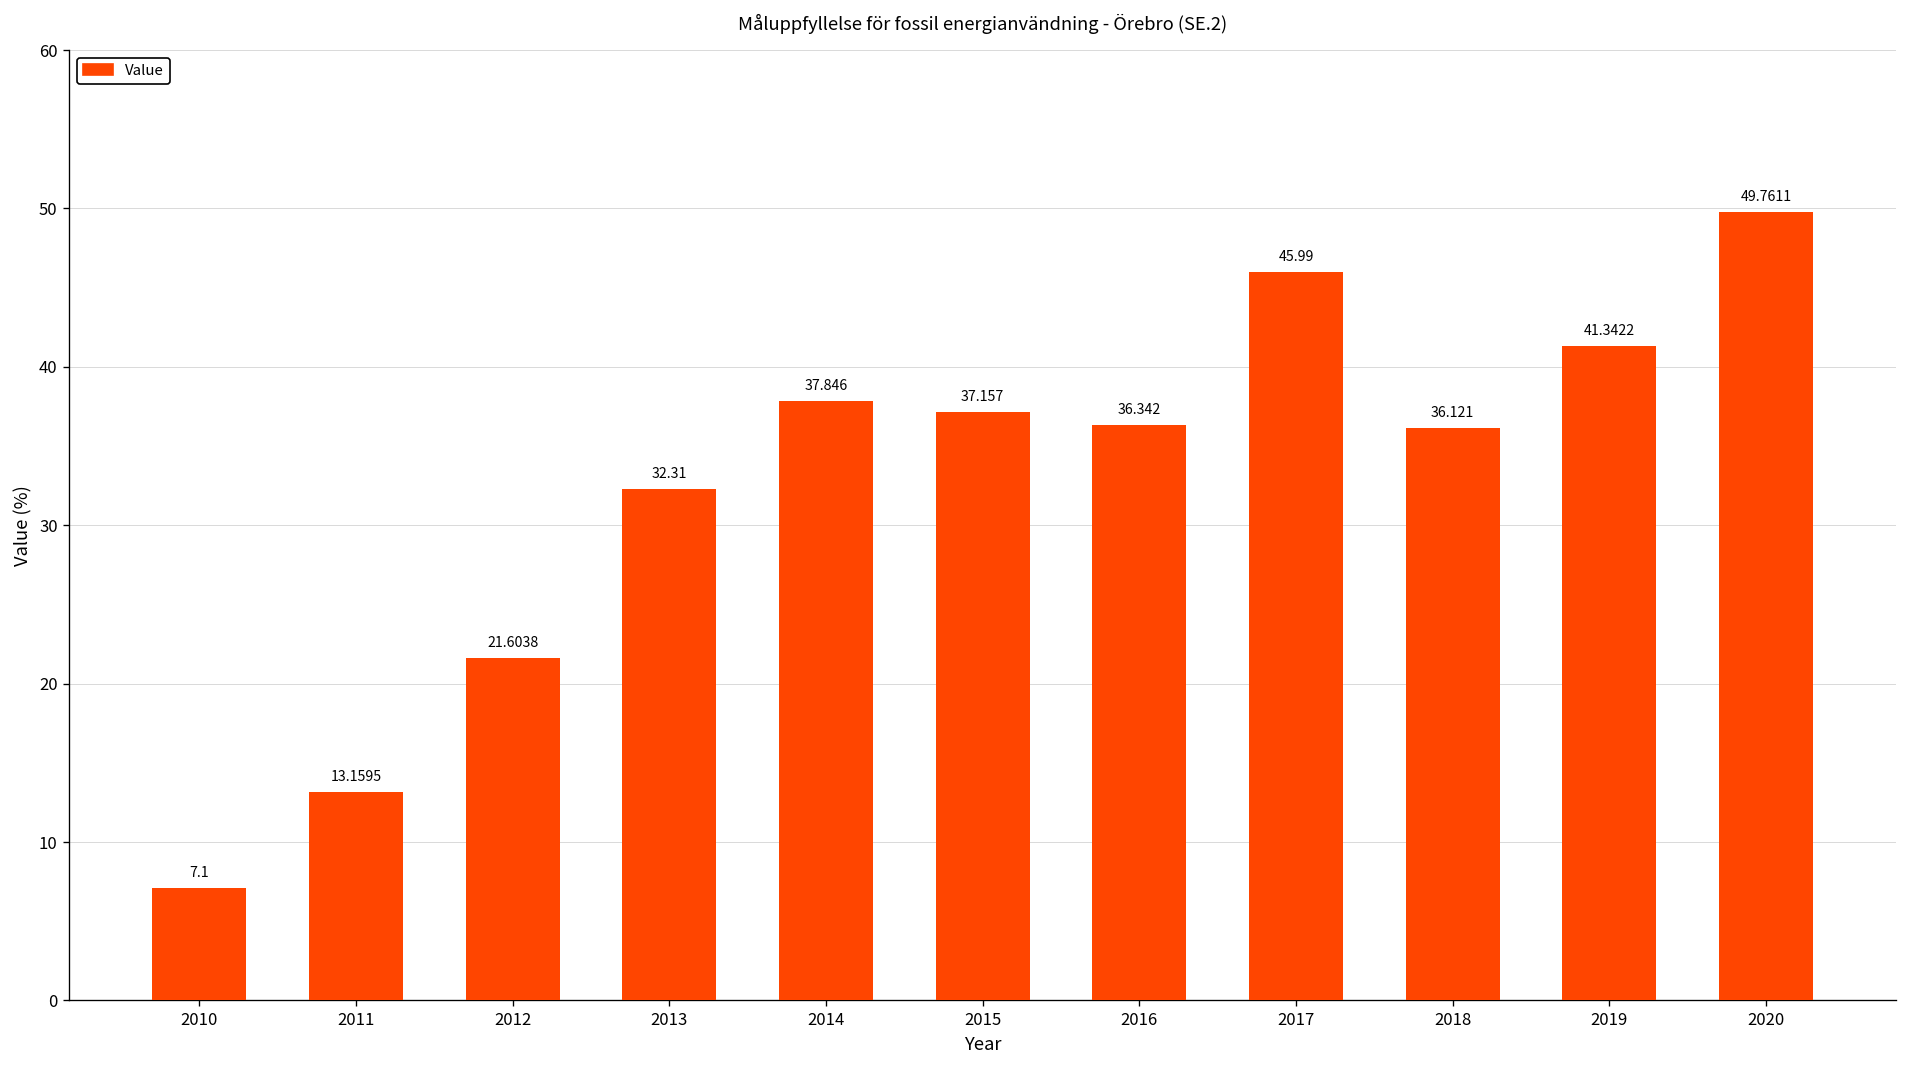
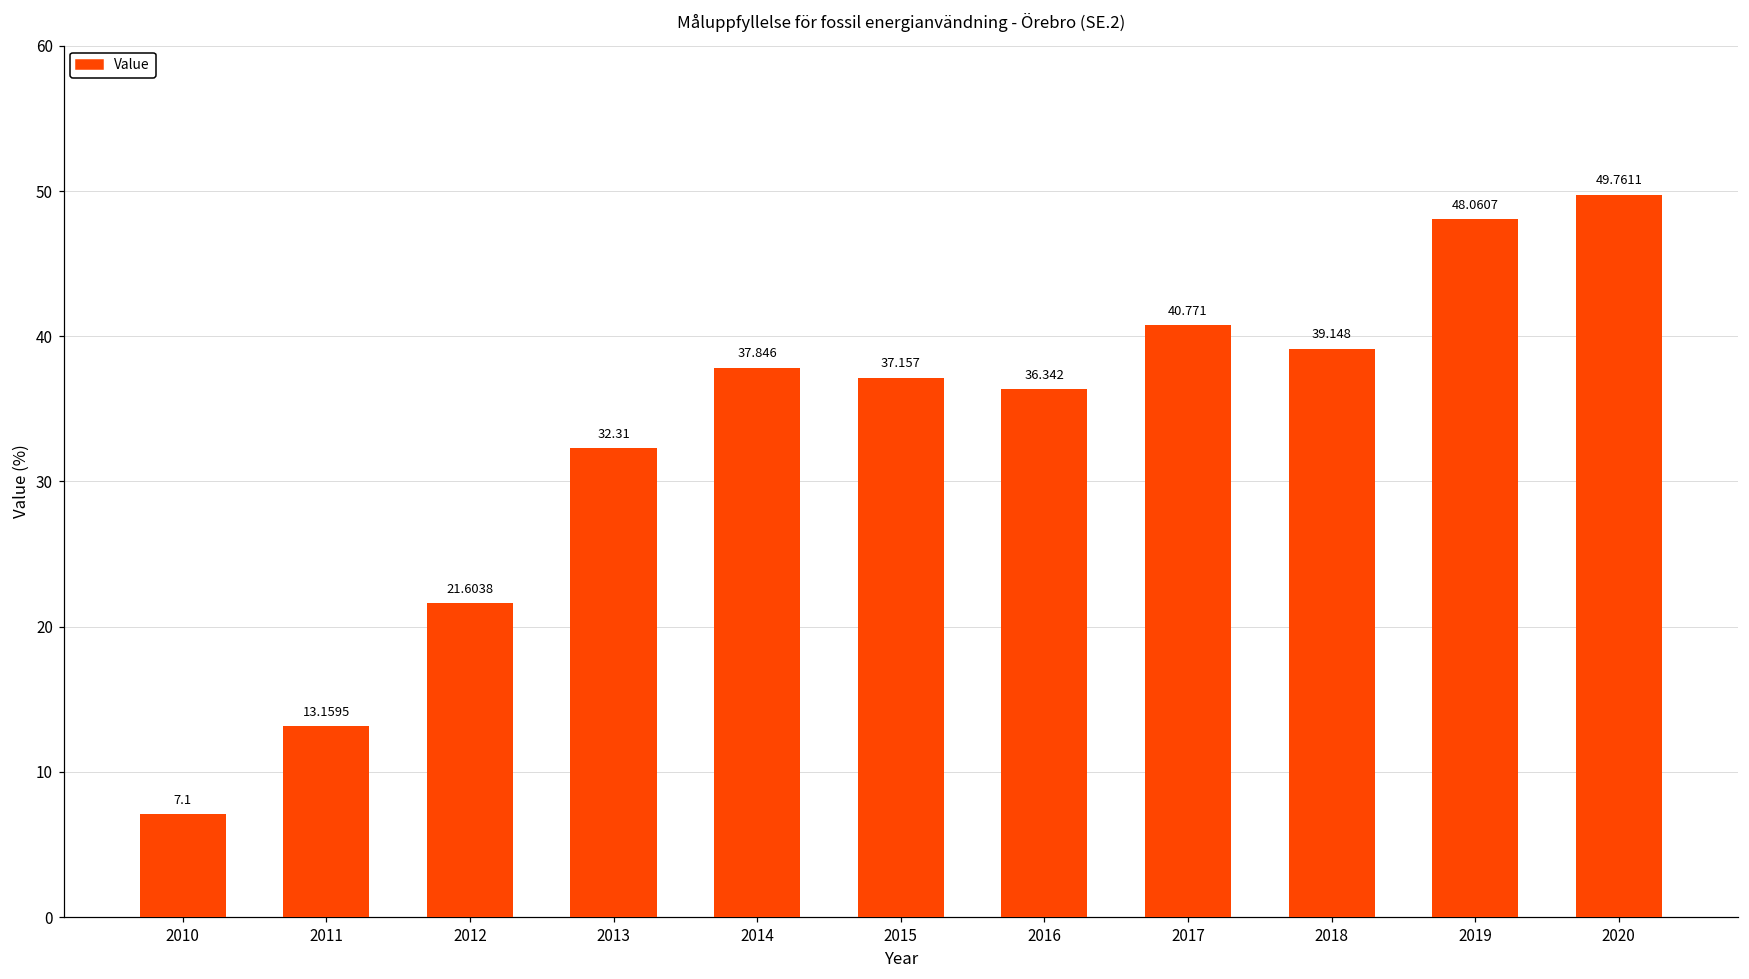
2017: 45.99 -> 40.771
2018: 36.121 -> 39.148
2019: 41.3422 -> 48.0607
